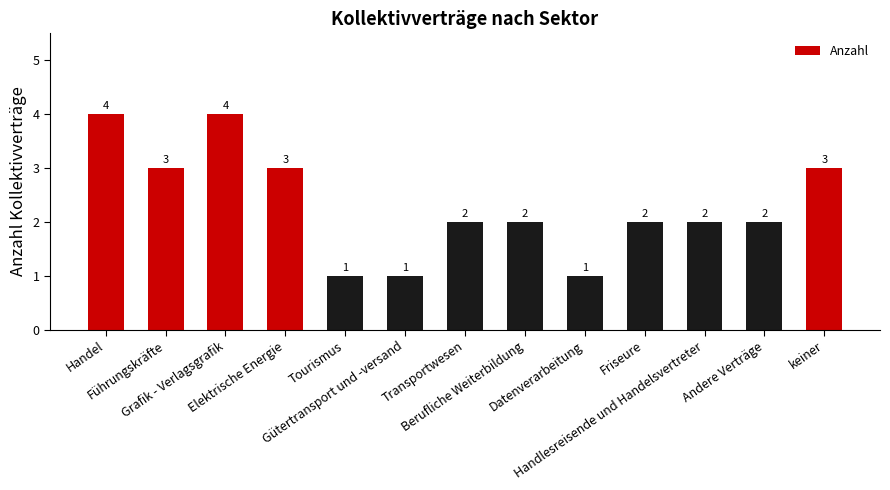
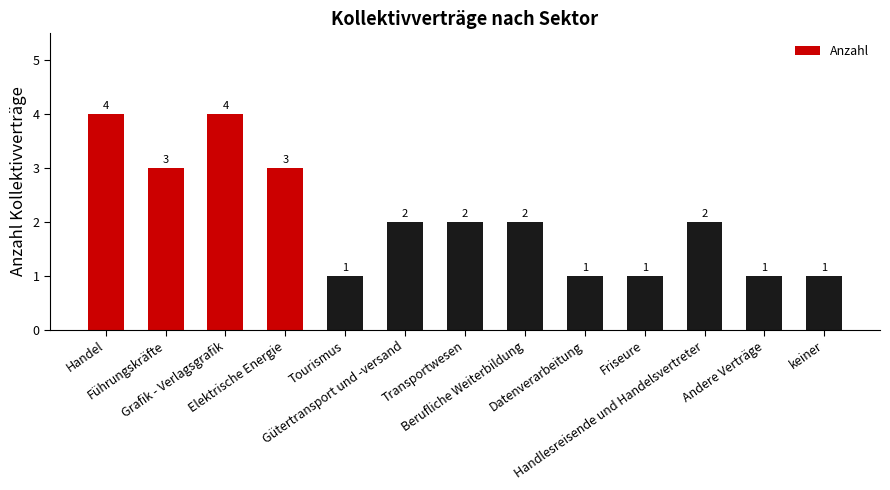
Gütertransport und -versand: 1 -> 2
Friseure: 2 -> 1
Andere Verträge: 2 -> 1
keiner: 3 -> 1
